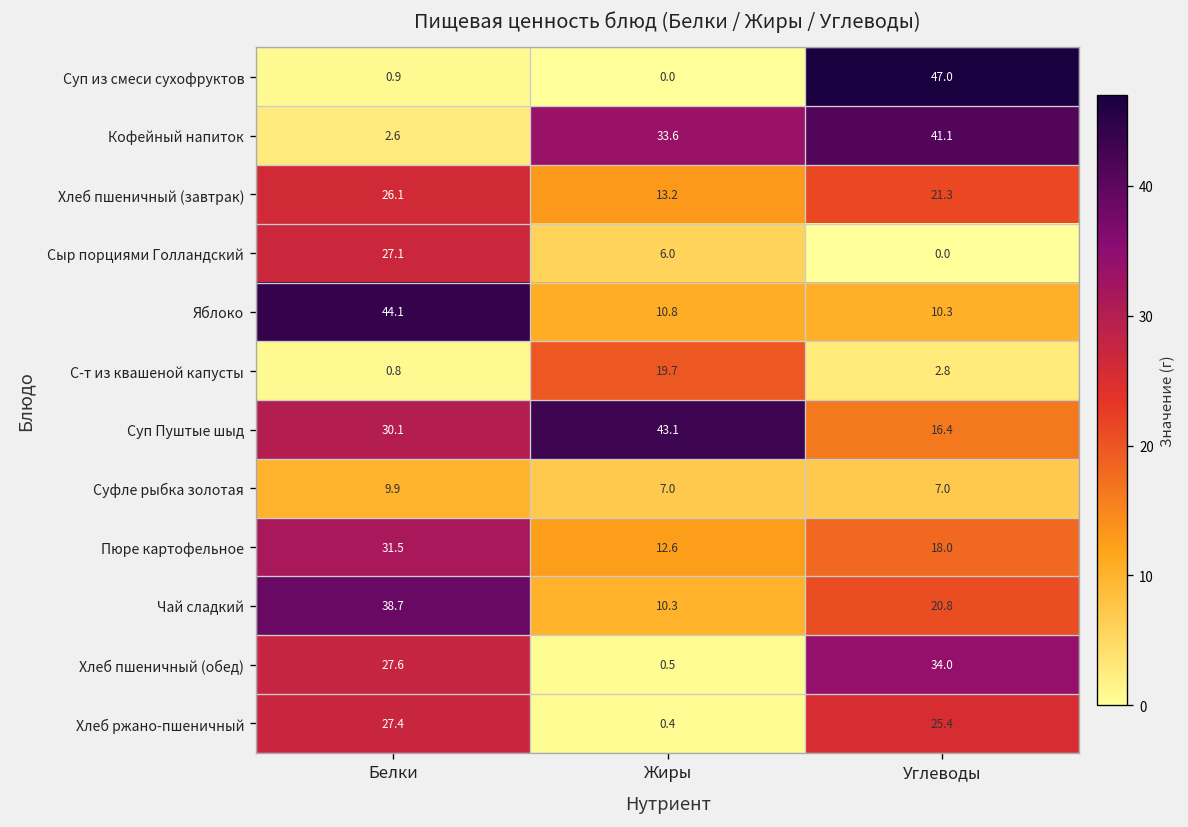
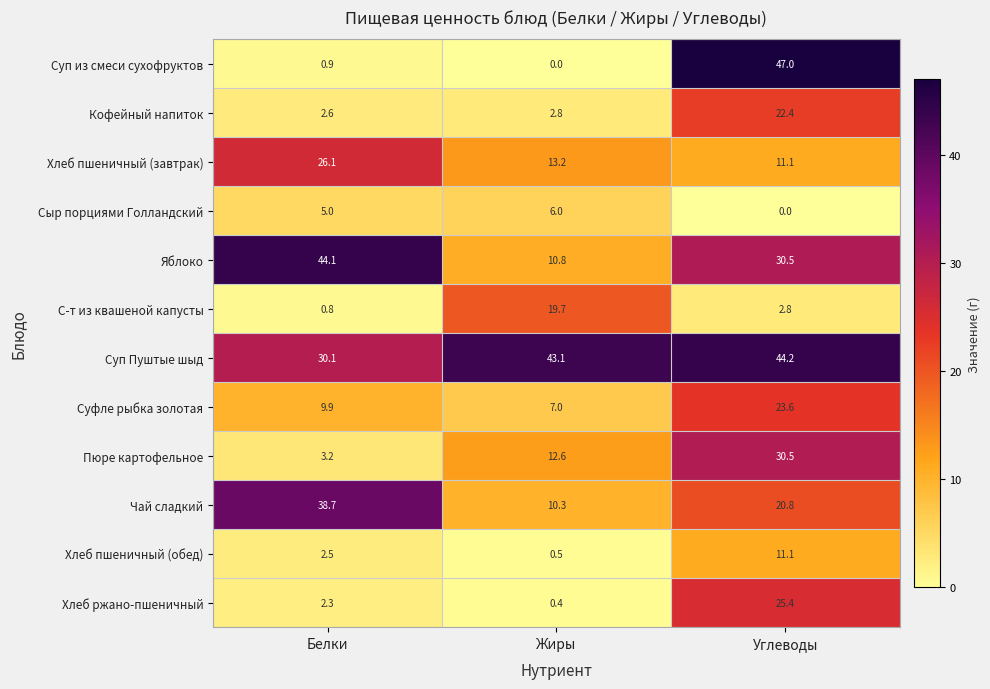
Кофейный напиток, Жиры: 33.6 -> 2.8
Кофейный напиток, Углеводы: 41.1 -> 22.4
Хлеб пшеничный (завтрак), Углеводы: 21.3 -> 11.1
Сыр порциями Голландский, Белки: 27.1 -> 5.0
Яблоко, Углеводы: 10.3 -> 30.5
Суп Пуштые шыд, Углеводы: 16.4 -> 44.2
Суфле рыбка золотая, Углеводы: 7.0 -> 23.6
Пюре картофельное, Белки: 31.5 -> 3.2
Пюре картофельное, Углеводы: 18.0 -> 30.5
Хлеб пшеничный (обед), Белки: 27.6 -> 2.5
Хлеб пшеничный (обед), Углеводы: 34.0 -> 11.1
Хлеб ржано-пшеничный, Белки: 27.4 -> 2.3
